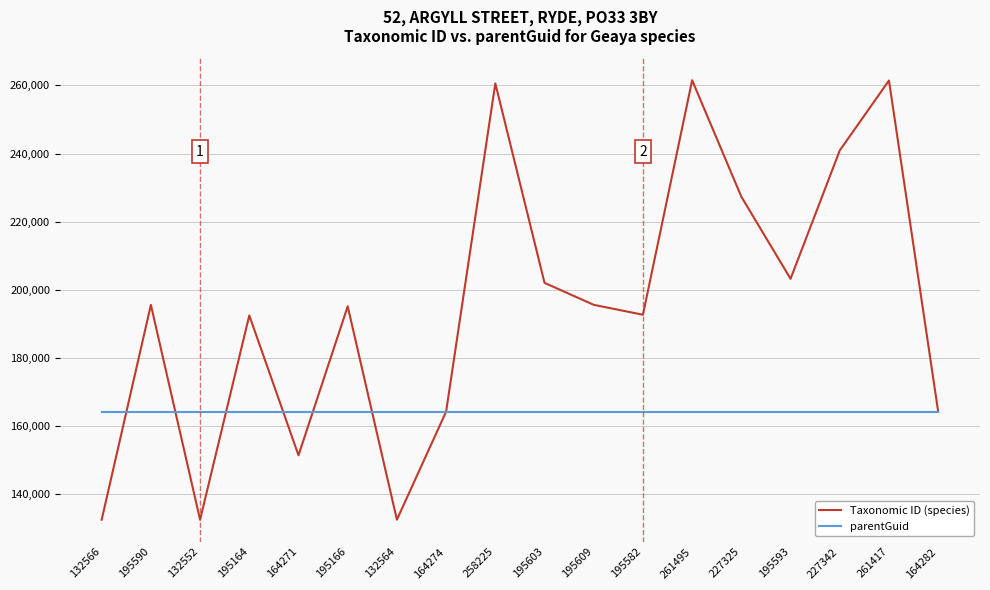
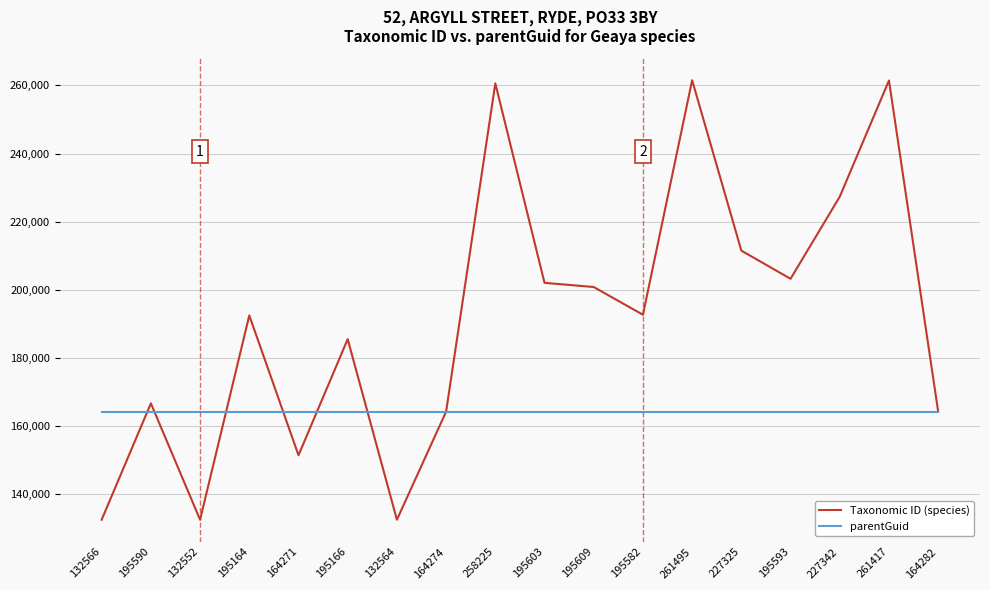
Taxonomic ID (species), 195590: 196,000 -> 167,000
Taxonomic ID (species), 195166: 195,000 -> 186,000
Taxonomic ID (species), 195609: 196,000 -> 201,000
Taxonomic ID (species), 227325: 227,000 -> 212,000
Taxonomic ID (species), 227342: 241,000 -> 227,000
